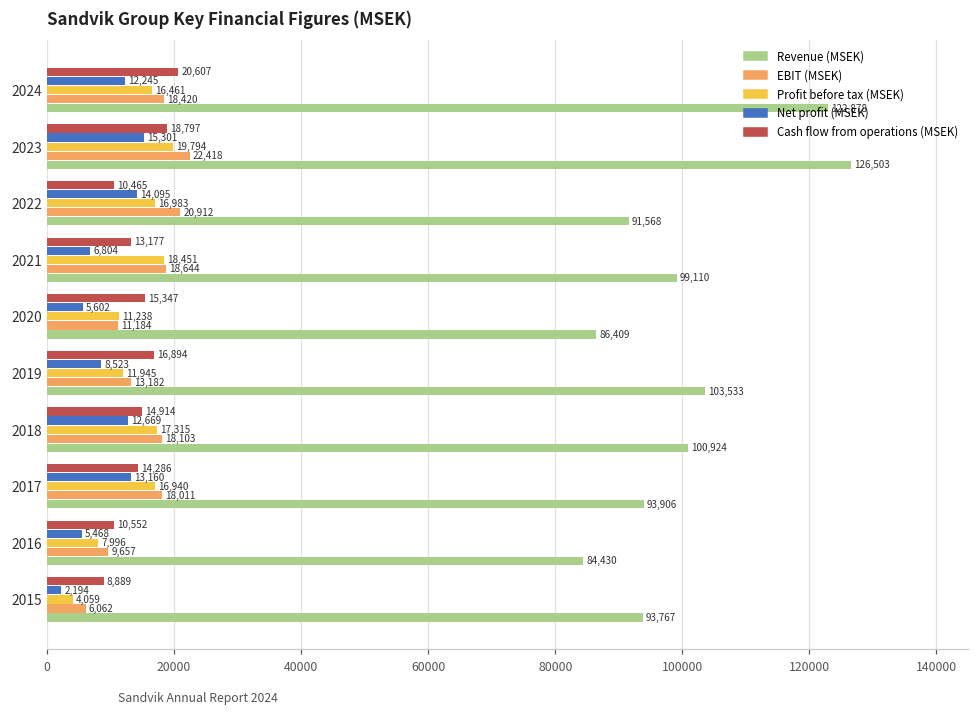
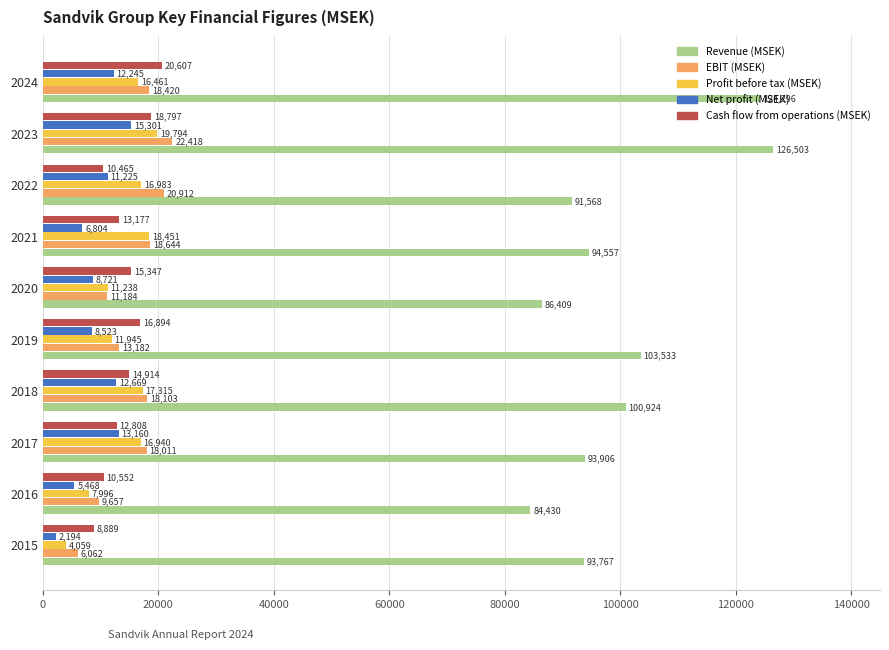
Revenue (MSEK), 2024: 122,878 -> 124,296
Net profit (MSEK), 2022: 14,095 -> 11,225
Revenue (MSEK), 2021: 99,110 -> 94,557
Net profit (MSEK), 2020: 5,602 -> 8,721
Cash flow from operations (MSEK), 2017: 14,286 -> 12,808
